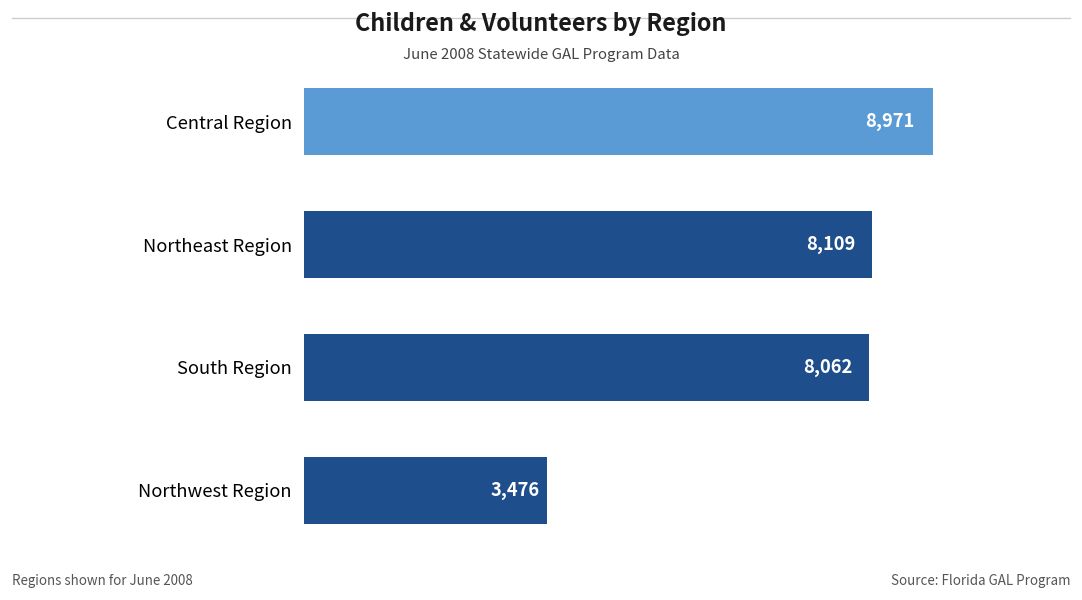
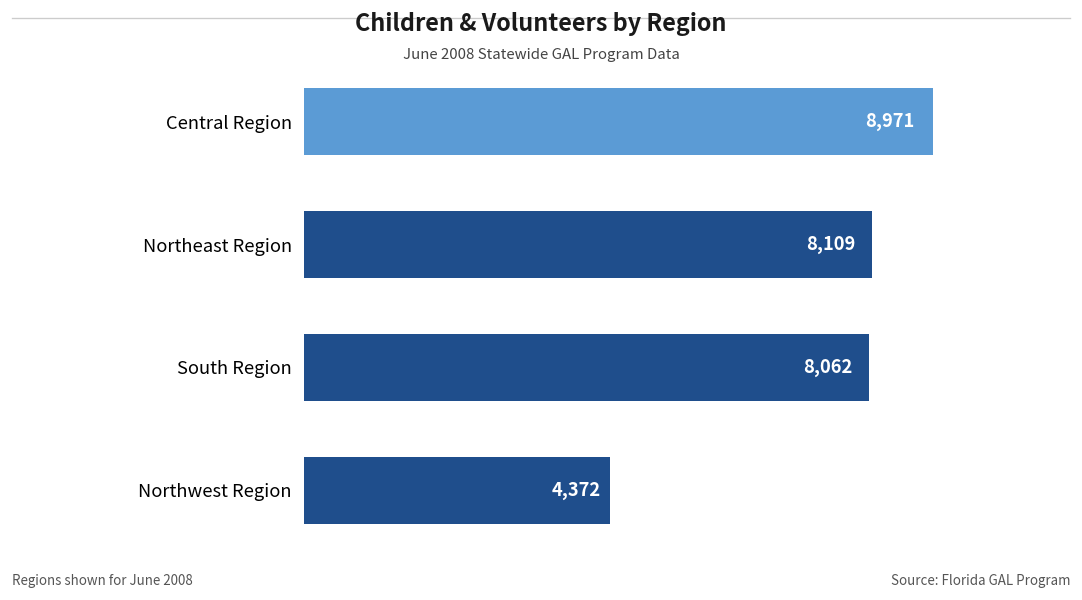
Northwest Region: 3,476 -> 4,372
